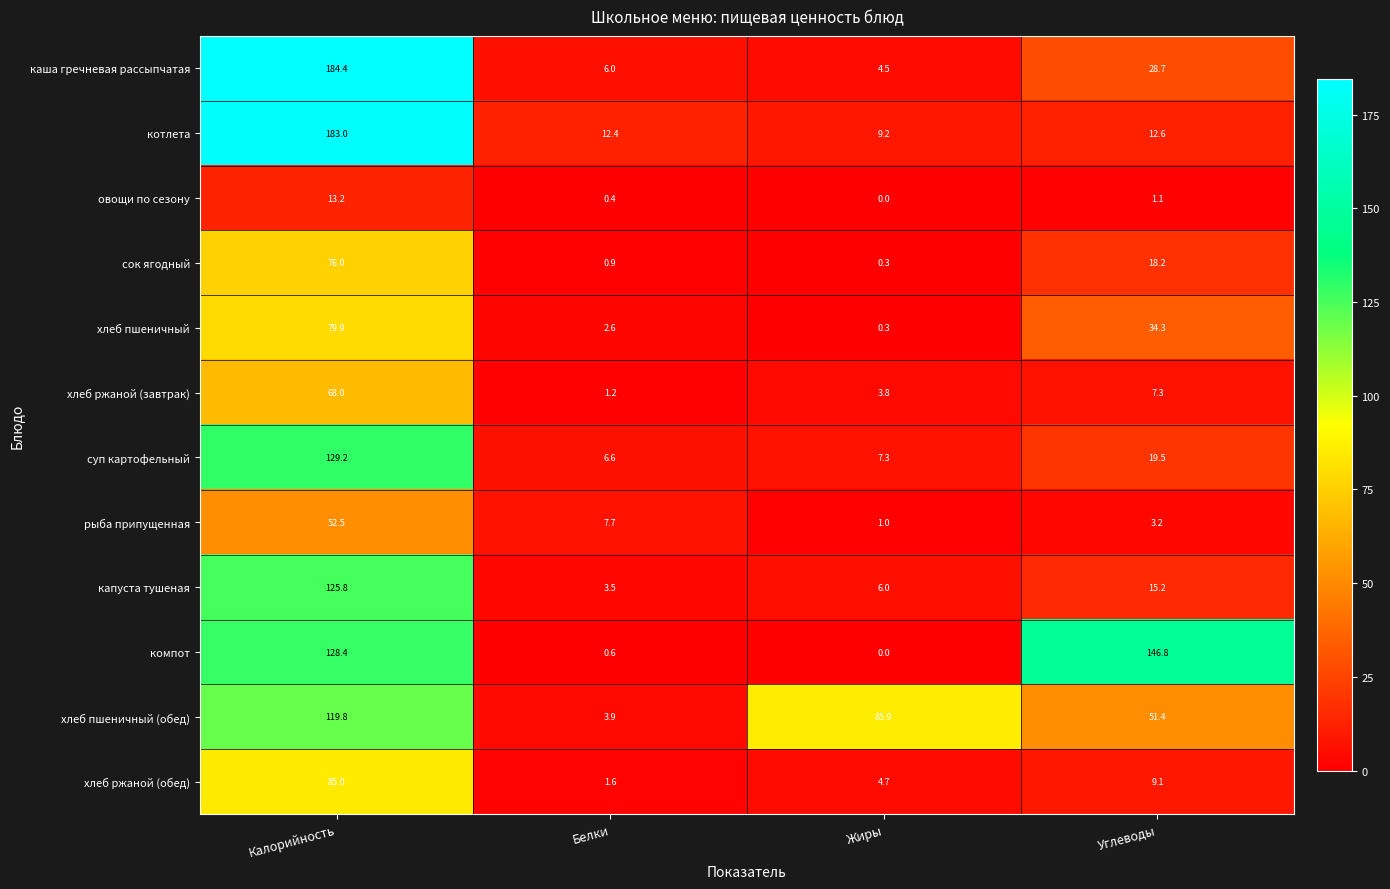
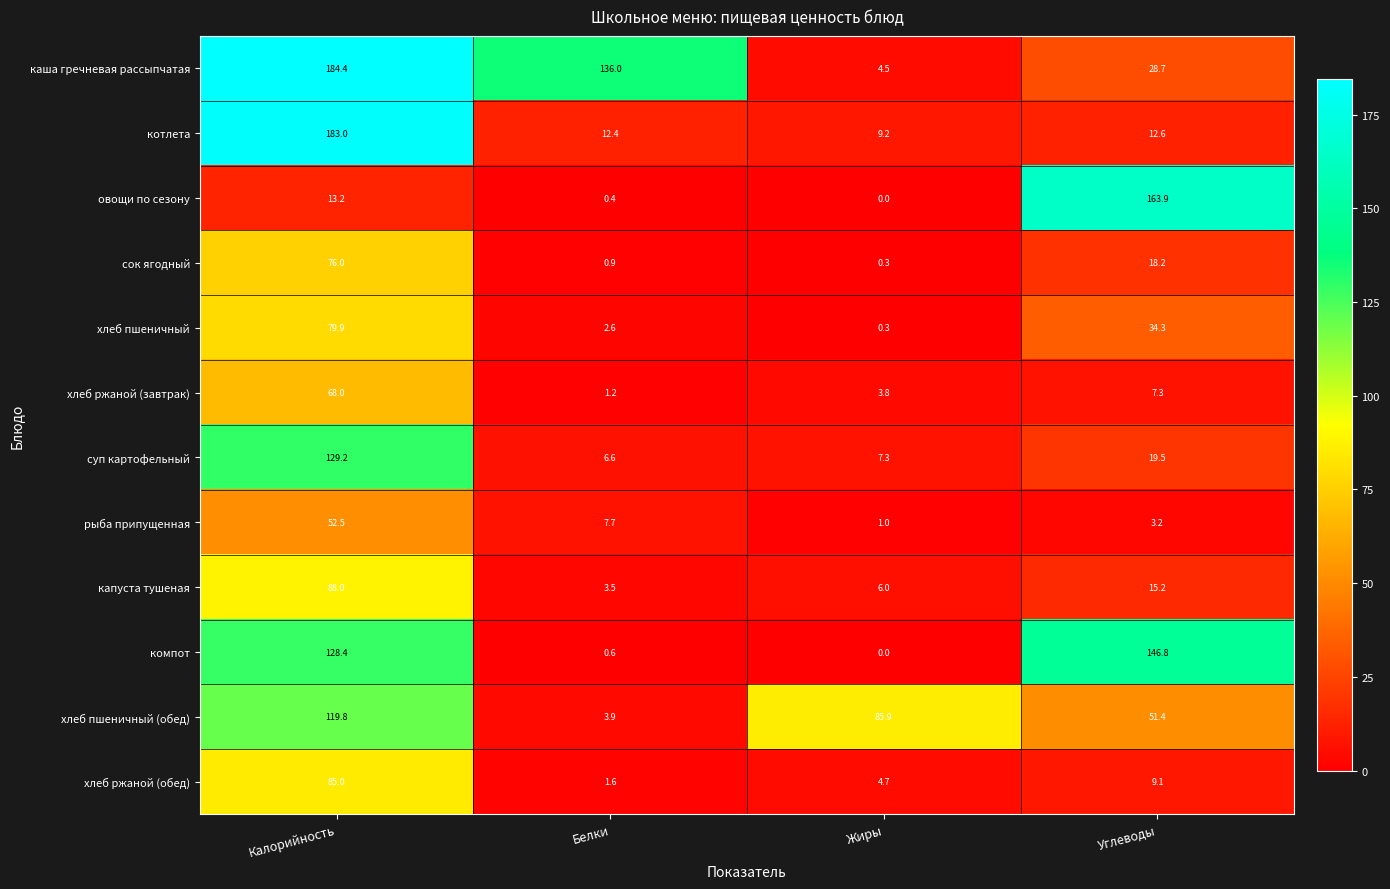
каша гречневая рассыпчатая, Белки: 6.0 -> 136.0
овощи по сезону, Углеводы: 1.1 -> 163.9
капуста тушеная, Калорийность: 125.8 -> 88.0
